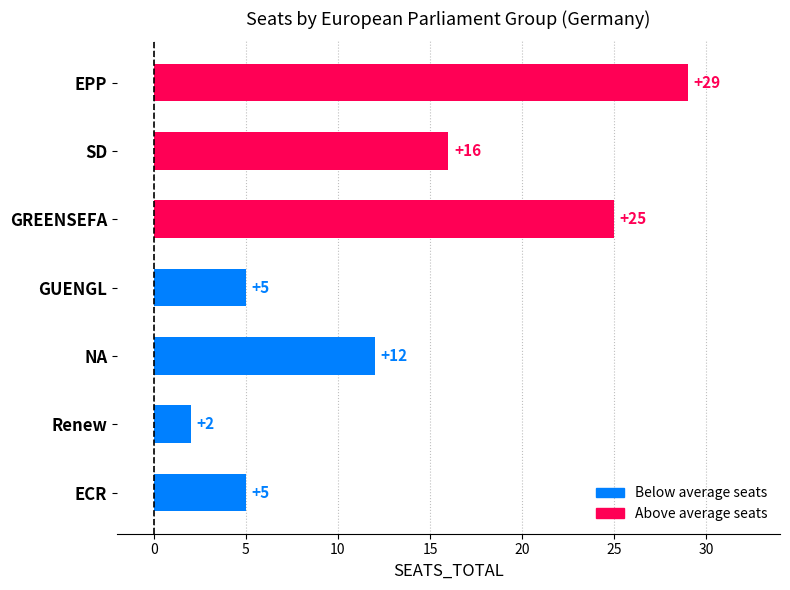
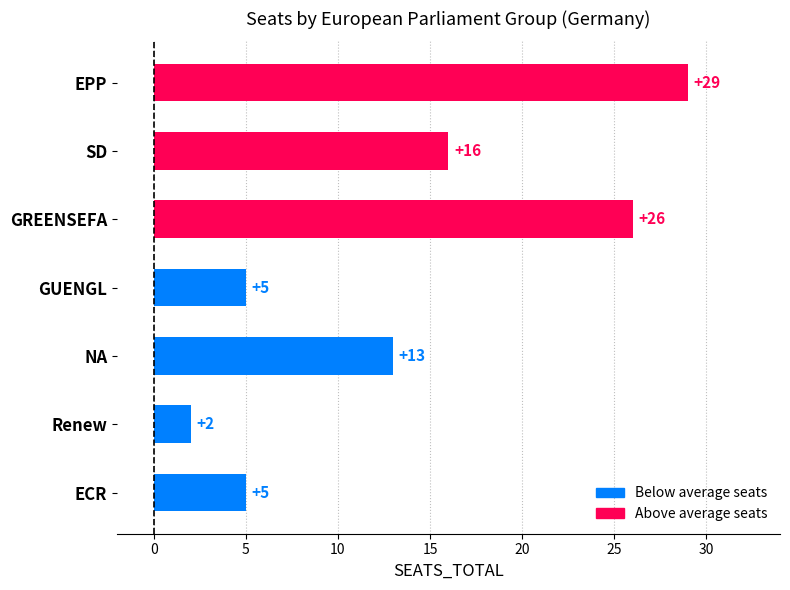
GREENSEFA: +25 -> +26
NA: +12 -> +13
